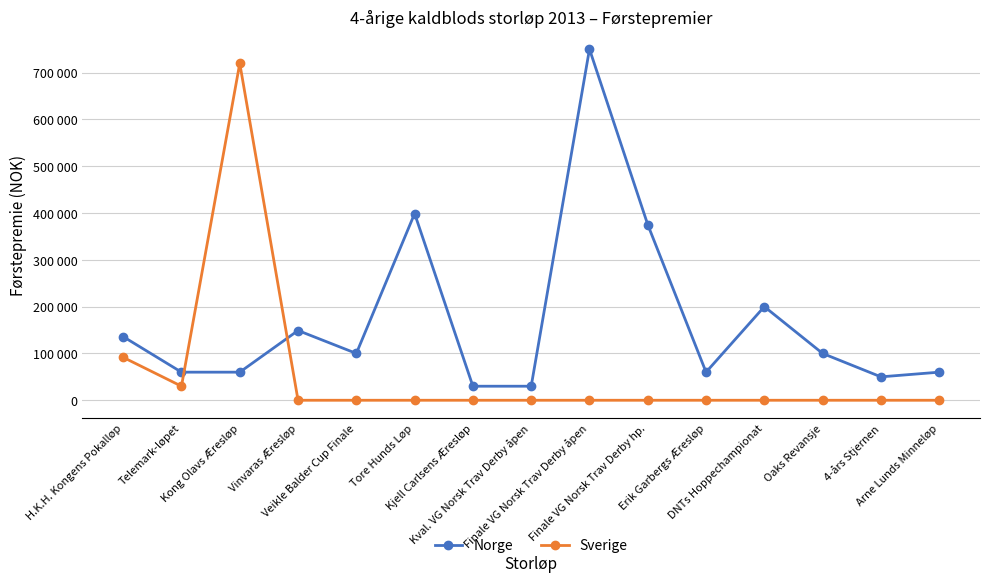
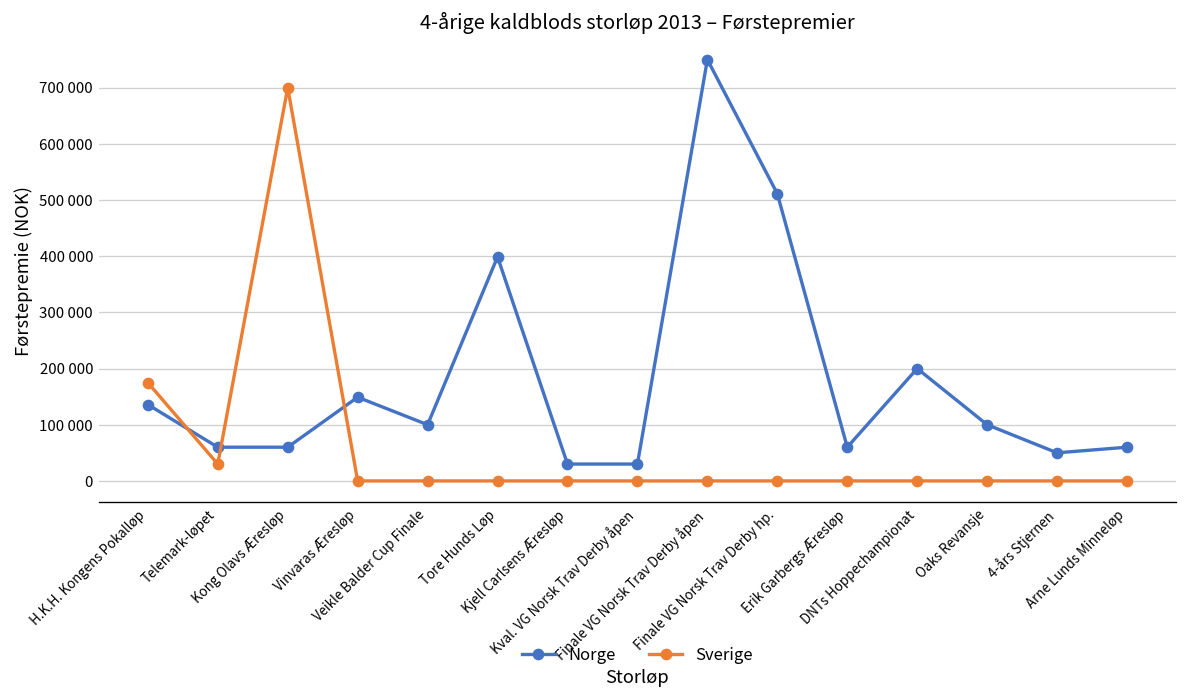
Sverige, H.K.H. Kongens Pokalløp: 90000 -> 180000
Sverige, Kong Olavs Æresløp: 720000 -> 700000
Norge, Finale VG Norsk Trav Derby hp.: 380000 -> 510000
